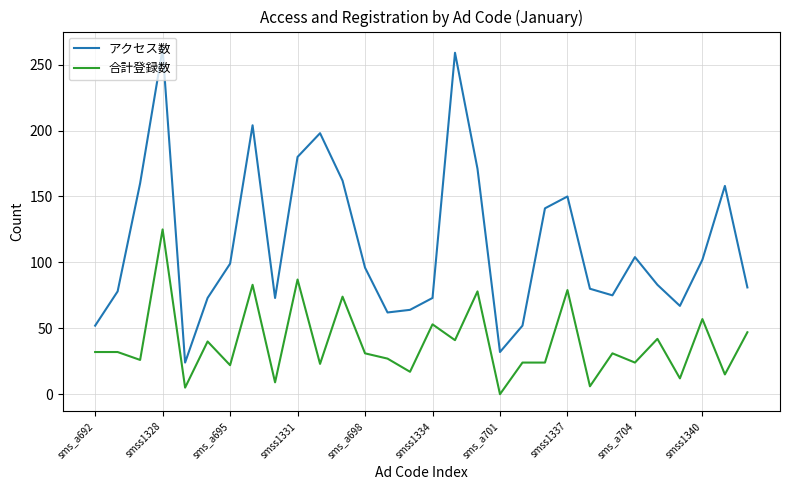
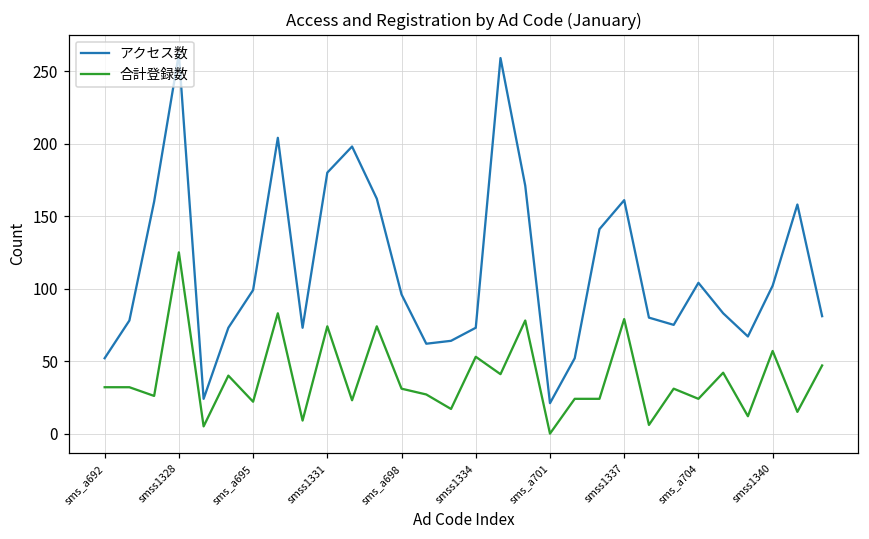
合計登録数, smss1331: 87 -> 74
アクセス数, sms_a701: 32 -> 21
アクセス数, smss1337: 150 -> 161
